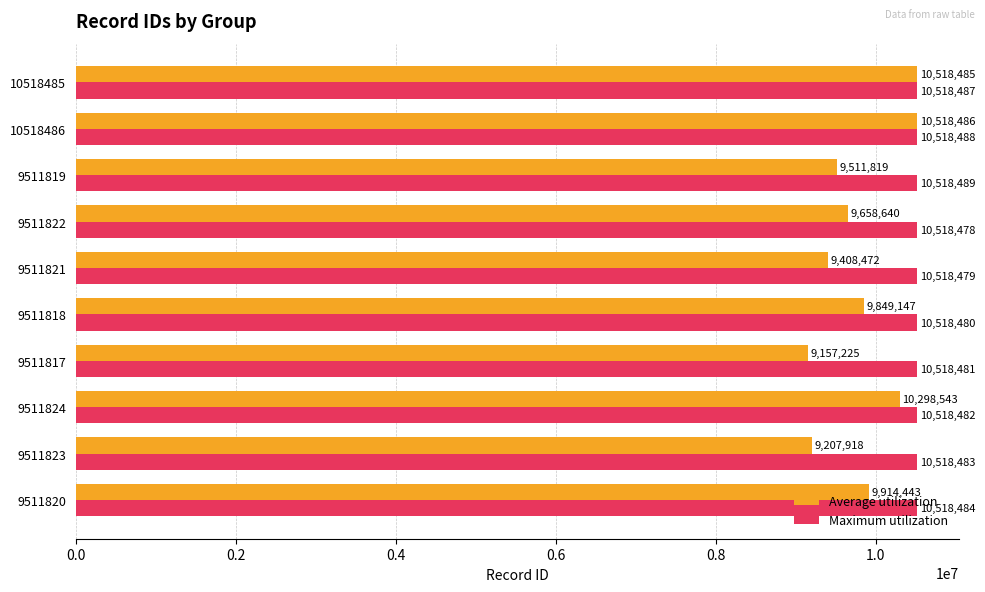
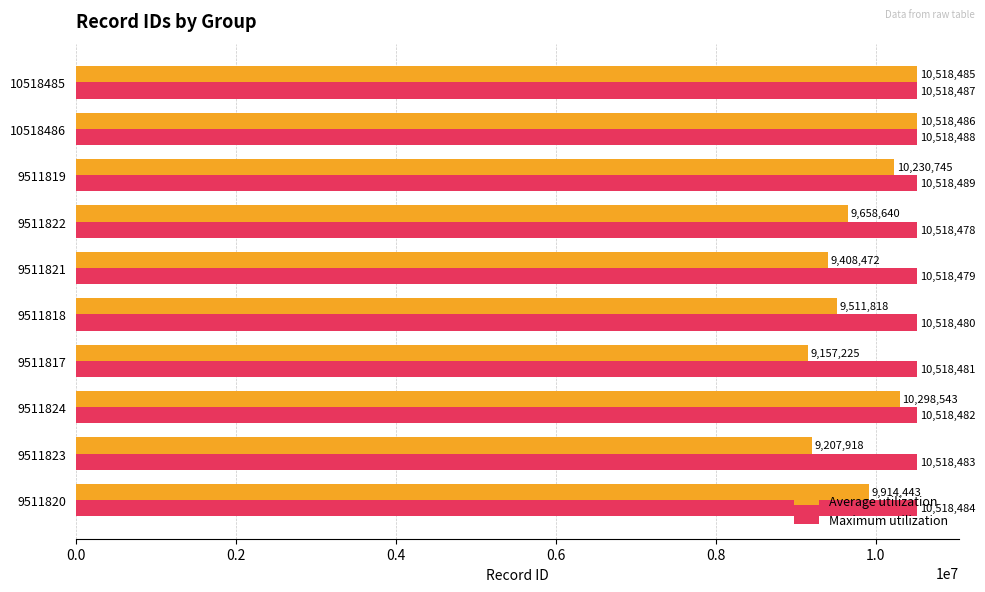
Average utilization, 9511819: 9,511,819 -> 10,230,745
Average utilization, 9511818: 9,849,147 -> 9,511,818
